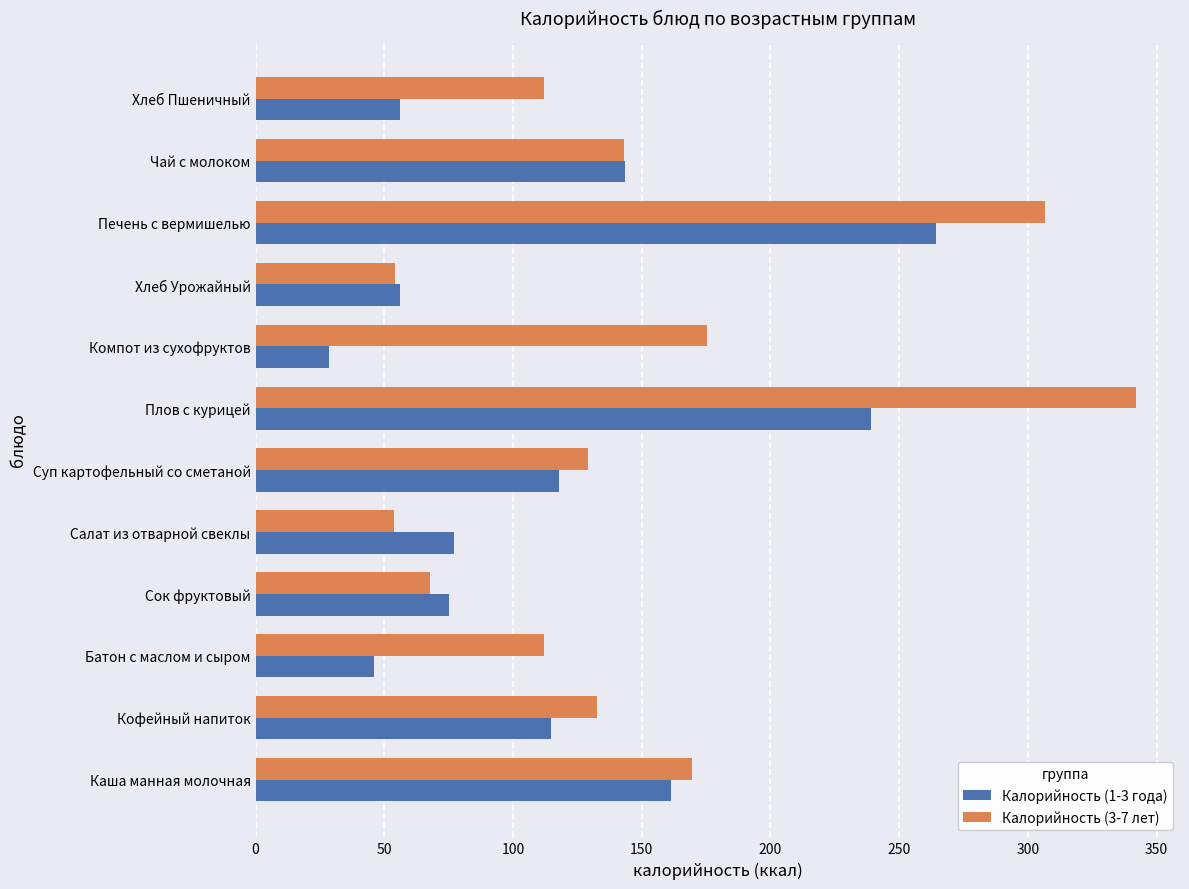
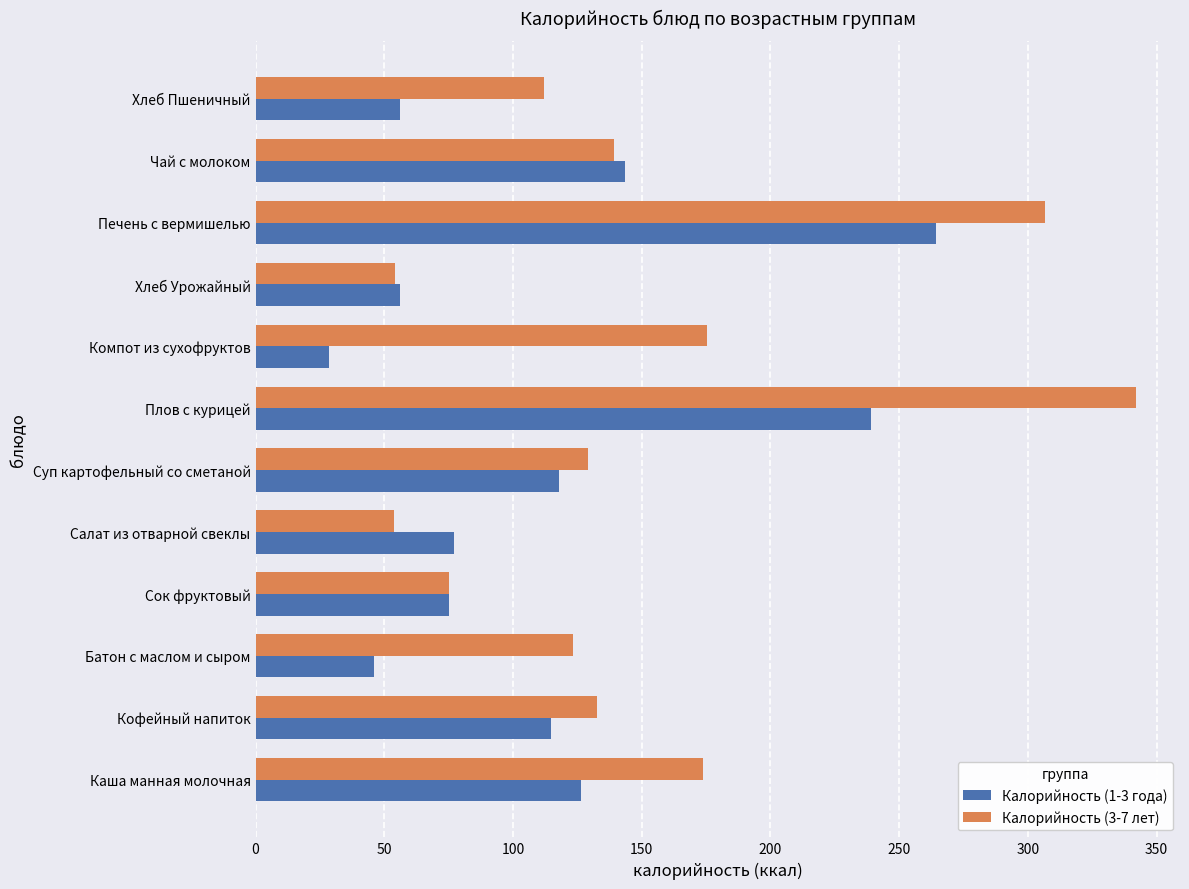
Калорийность (3-7 лет), Чай с молоком: 143 -> 139
Калорийность (3-7 лет), Сок фруктовый: 68 -> 75
Калорийность (3-7 лет), Батон с маслом и сыром: 112 -> 124
Калорийность (3-7 лет), Каша манная молочная: 169 -> 174
Калорийность (1-3 года), Каша манная молочная: 162 -> 126
